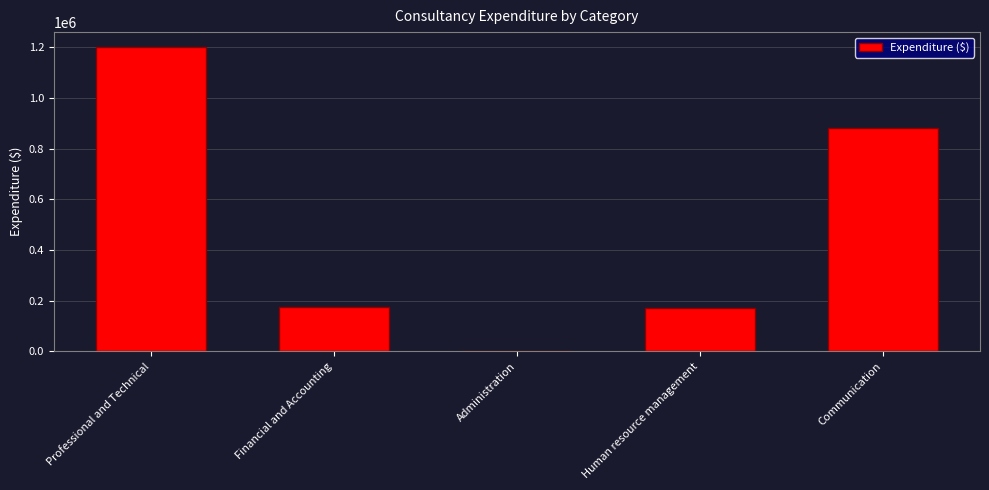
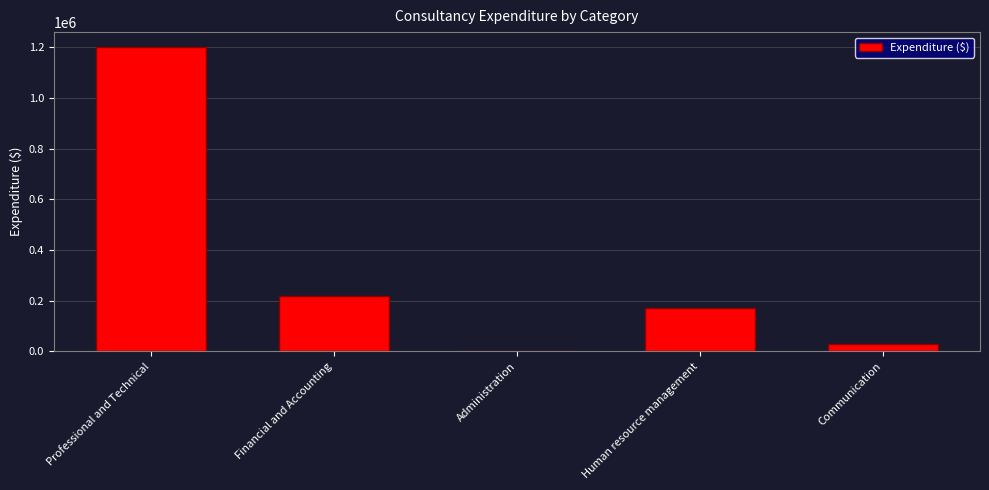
Financial and Accounting: 170000 -> 220000
Communication: 880000 -> 30000
